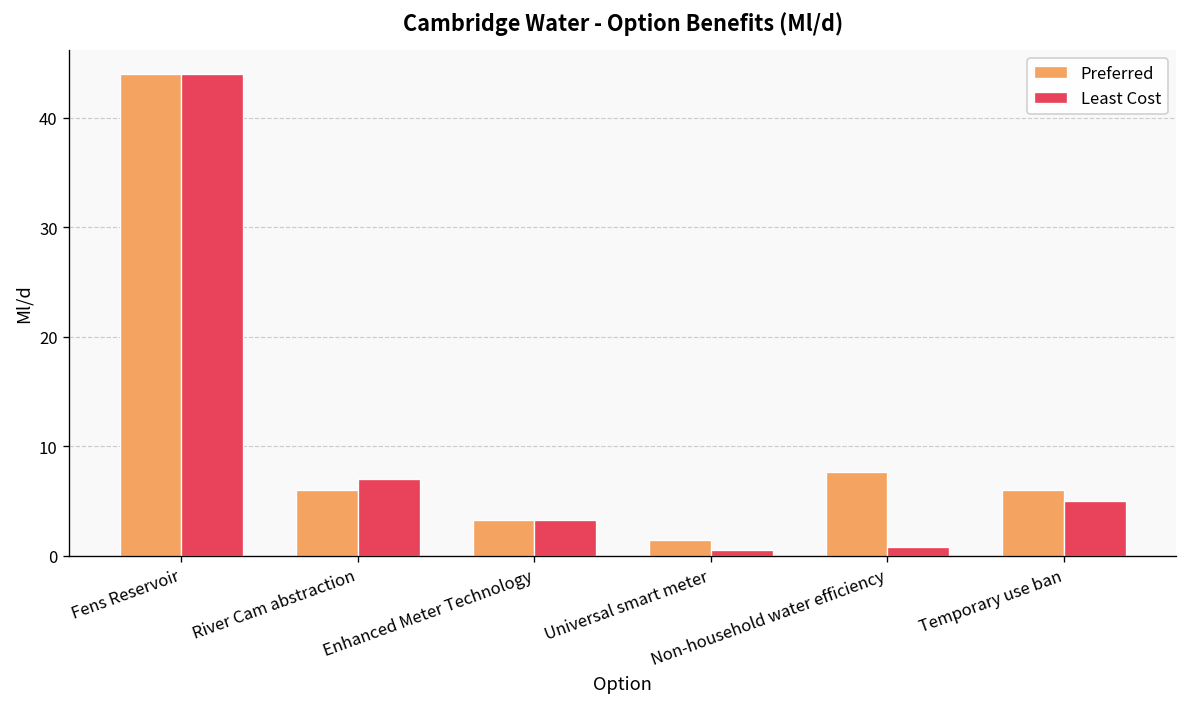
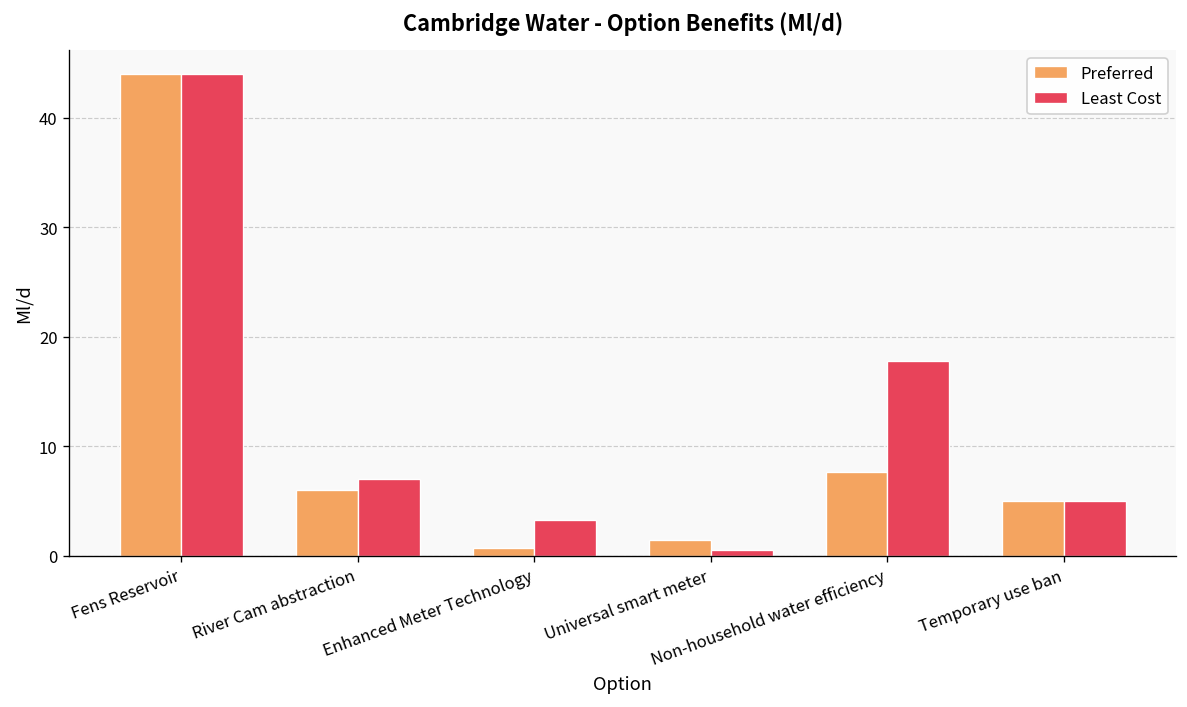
Preferred, Enhanced Meter Technology: 3 -> 1
Least Cost, Non-household water efficiency: 1 -> 18
Preferred, Temporary use ban: 6 -> 5
